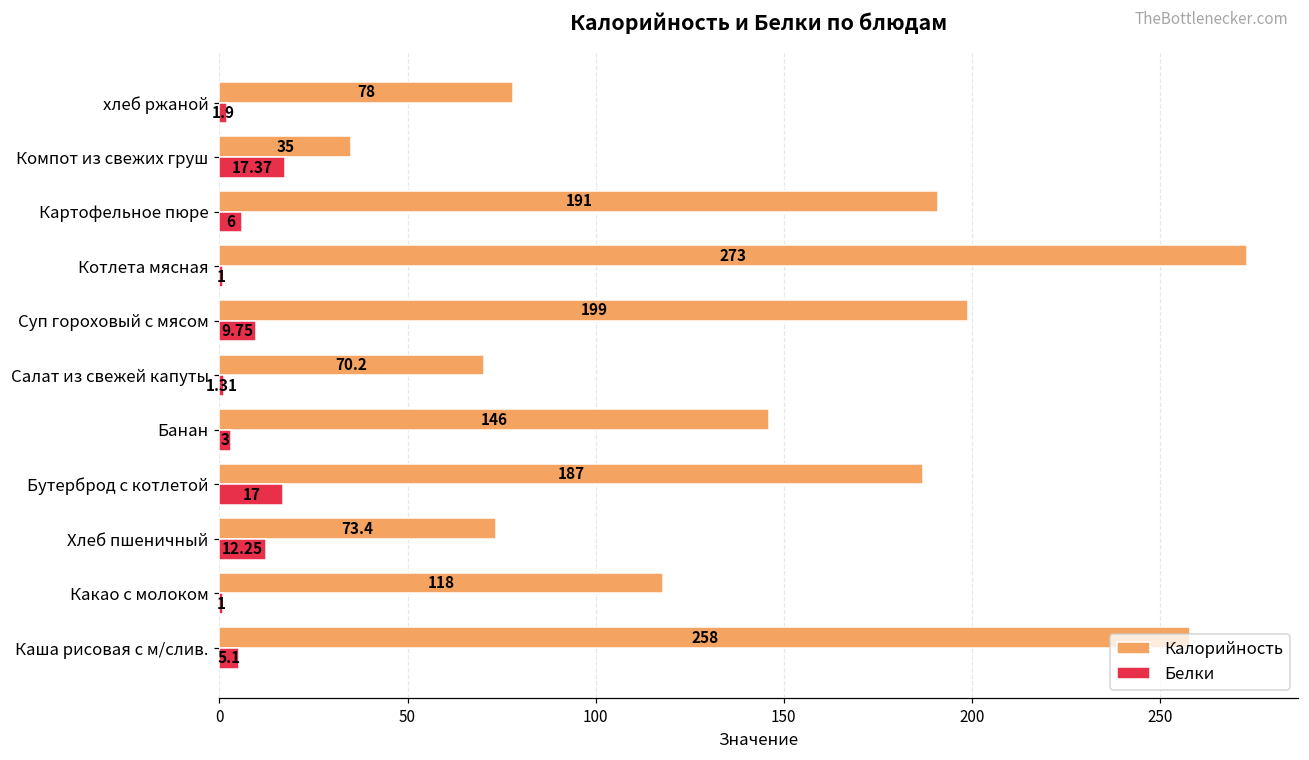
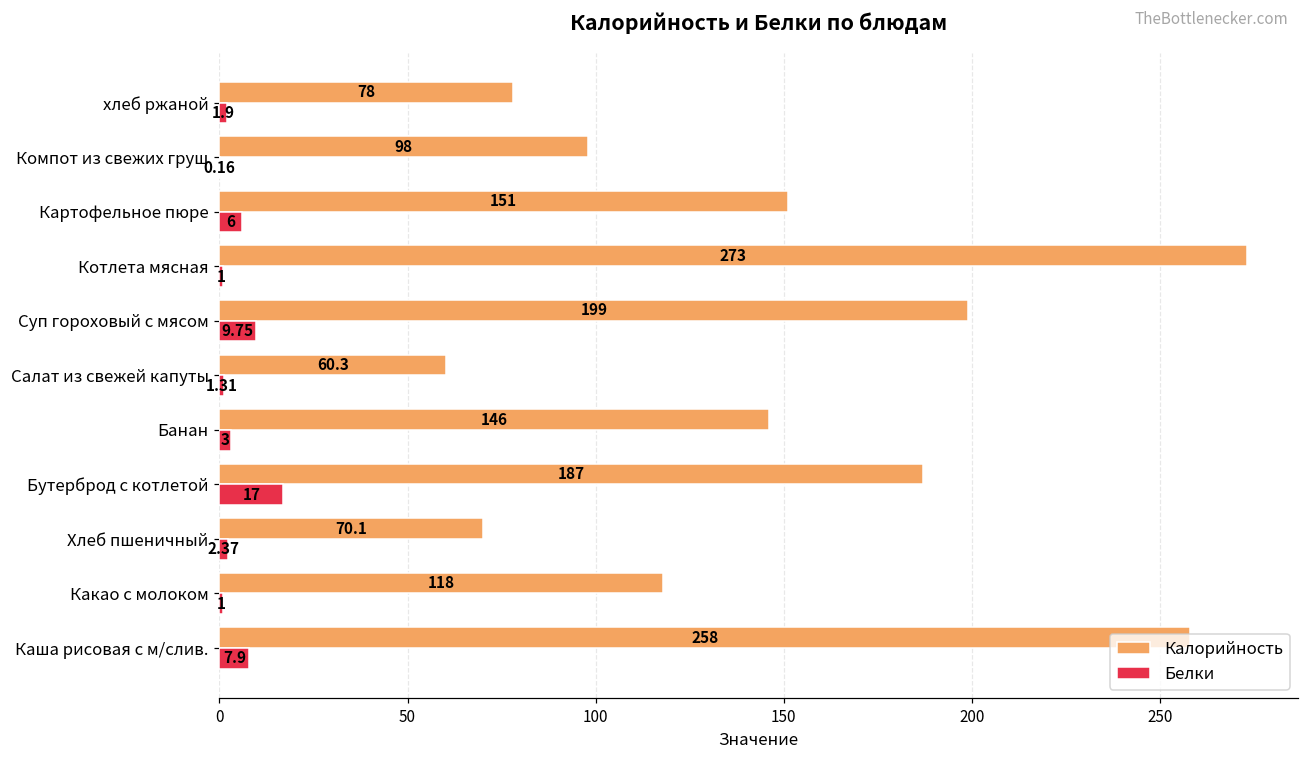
Калорийность, Компот из свежих груш: 35 -> 98
Белки, Компот из свежих груш: 17.37 -> 0.16
Калорийность, Картофельное пюре: 191 -> 151
Калорийность, Салат из свежей капуты: 70.2 -> 60.3
Калорийность, Хлеб пшеничный: 73.4 -> 70.1
Белки, Хлеб пшеничный: 12.25 -> 2.37
Белки, Каша рисовая с м/слив.: 5.1 -> 7.9
